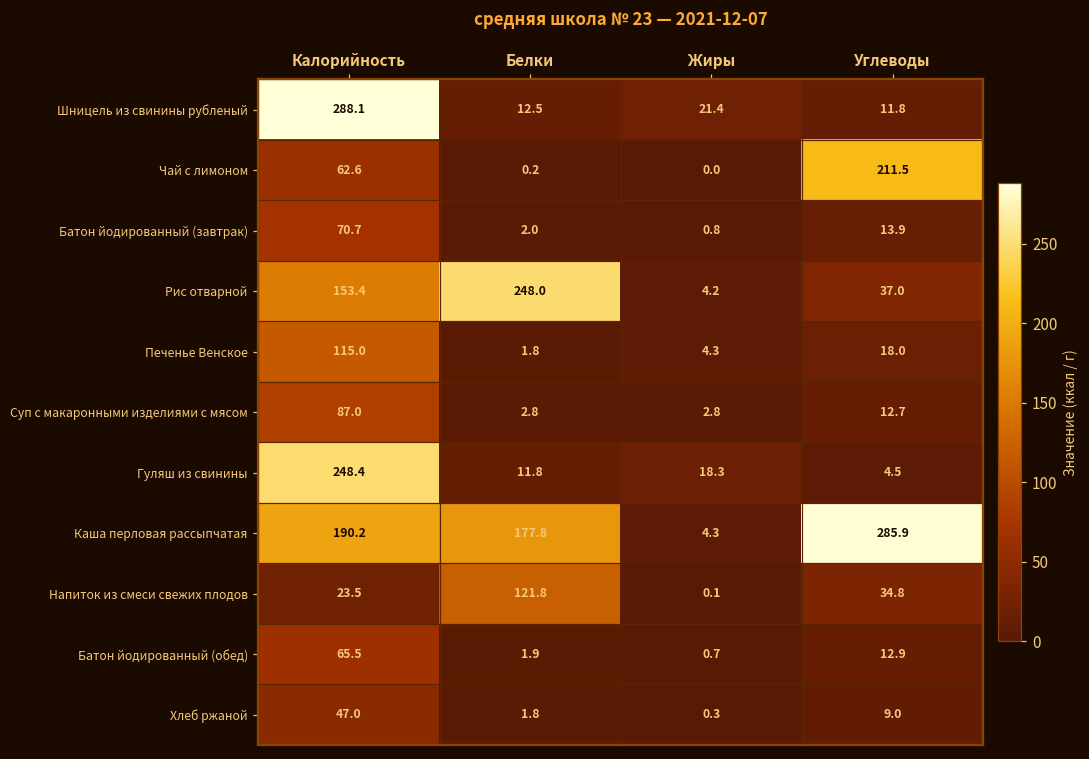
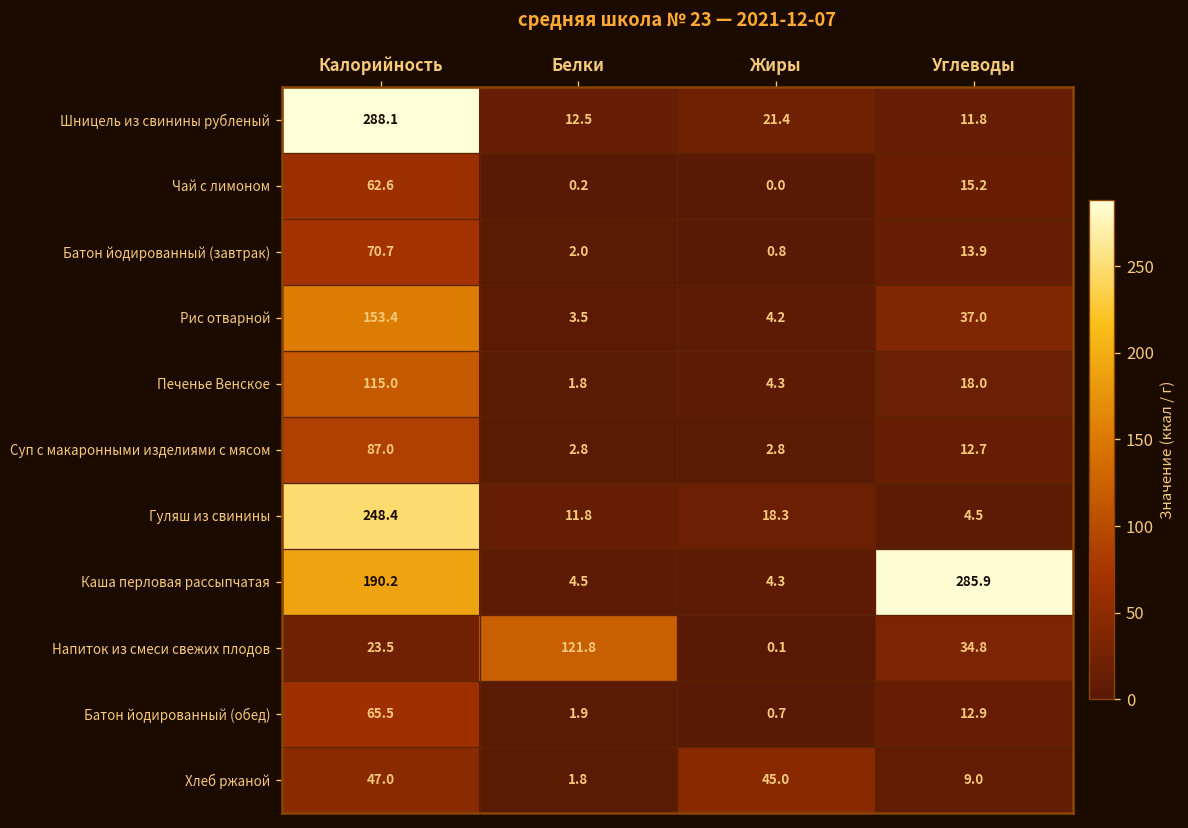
Чай с лимоном, Углеводы: 211.5 -> 15.2
Рис отварной, Белки: 248.0 -> 3.5
Каша перловая рассыпчатая, Белки: 177.8 -> 4.5
Хлеб ржаной, Жиры: 0.3 -> 45.0
